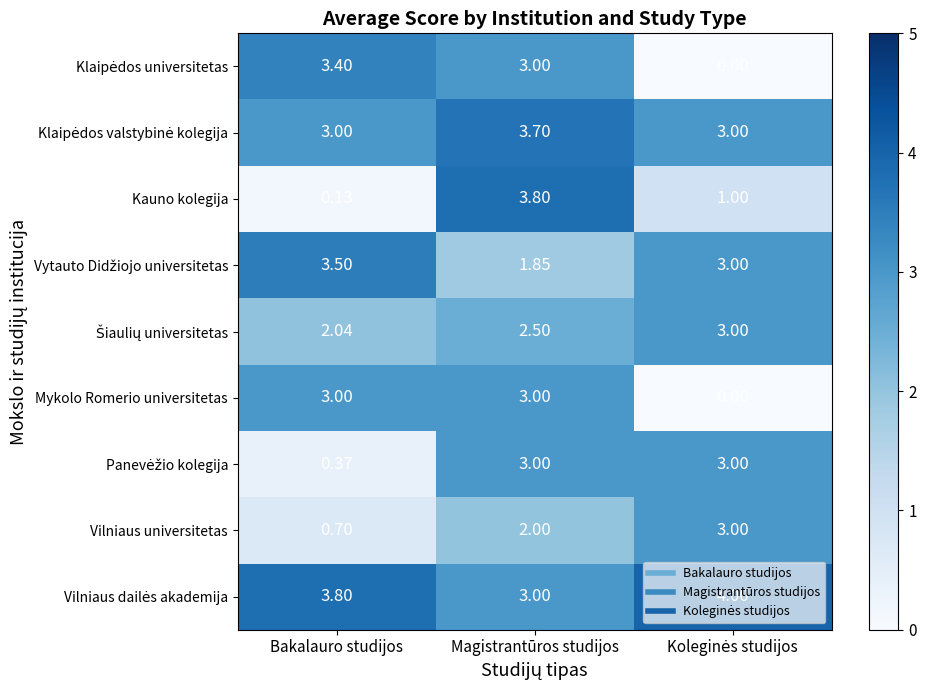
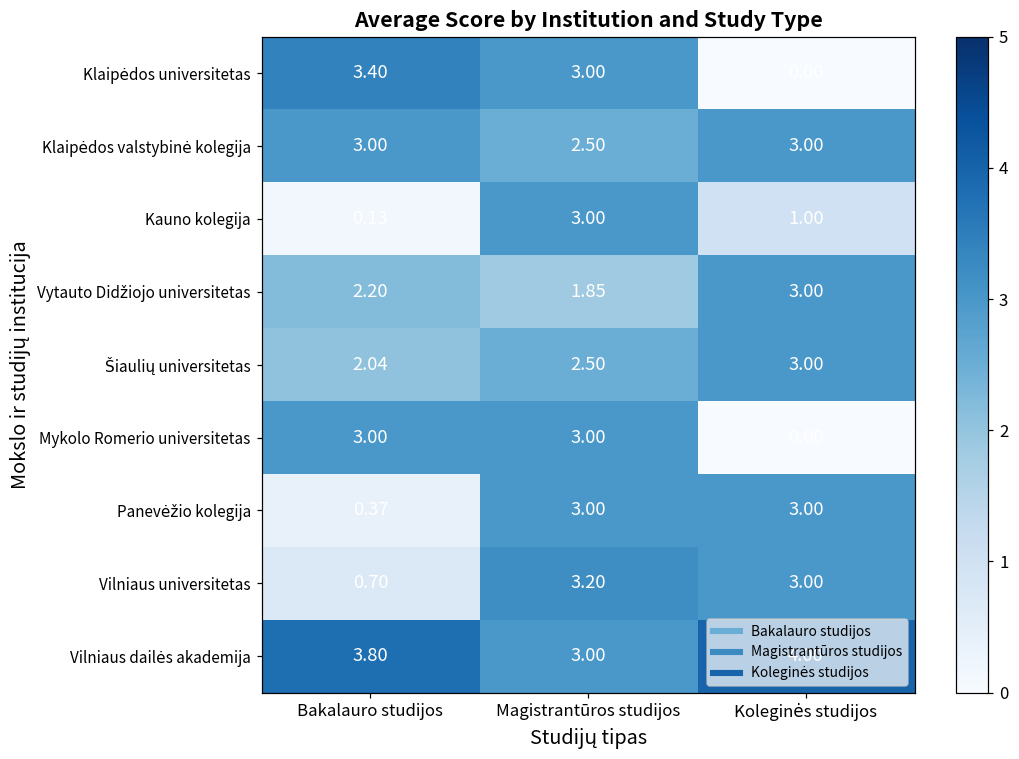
Klaipėdos valstybinė kolegija, Magistrantūros studijos: 3.70 -> 2.50
Kauno kolegija, Magistrantūros studijos: 3.80 -> 3.00
Vytauto Didžiojo universitetas, Bakalauro studijos: 3.50 -> 2.20
Vilniaus universitetas, Magistrantūros studijos: 2.00 -> 3.20
